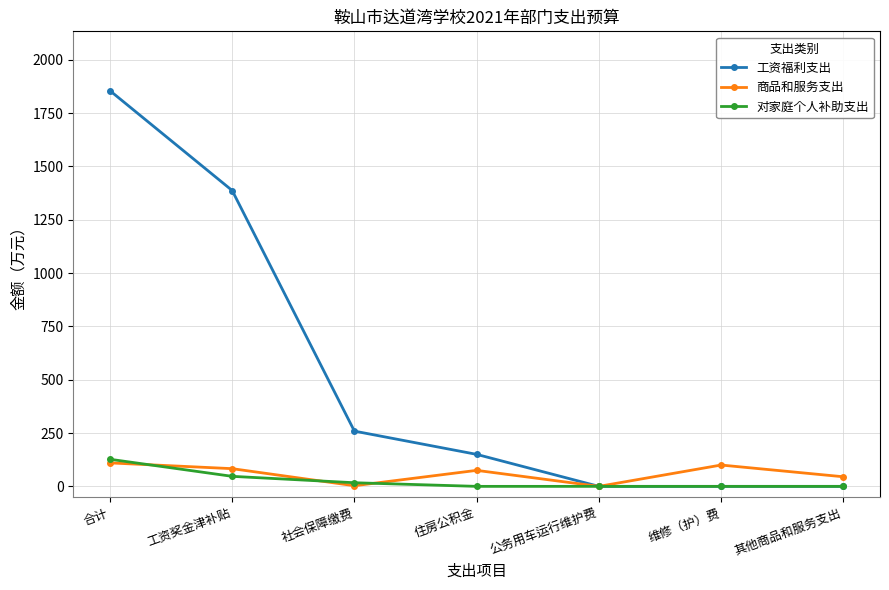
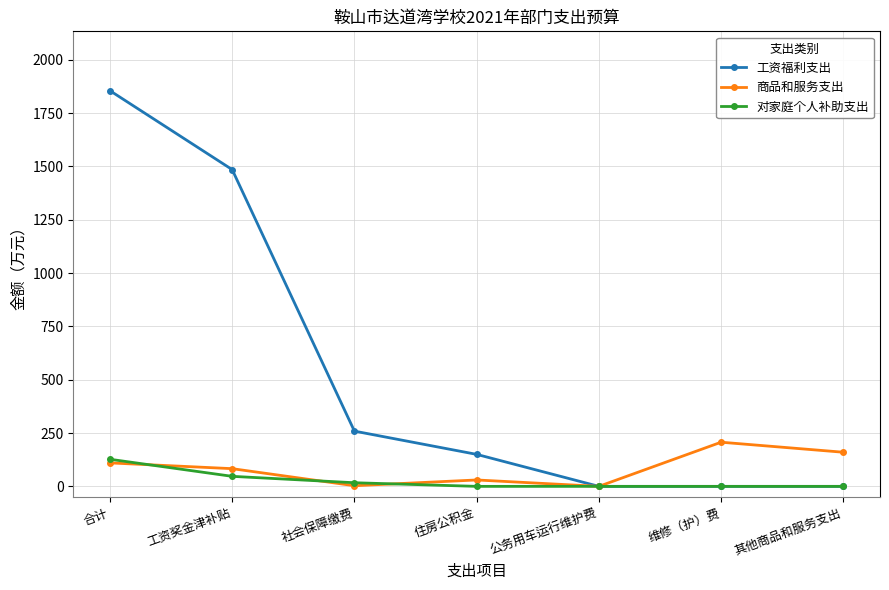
工资福利支出, 工资奖金津补贴: 1390 -> 1490
商品和服务支出, 住房公积金: 80 -> 30
商品和服务支出, 维修（护）费: 100 -> 210
商品和服务支出, 其他商品和服务支出: 50 -> 160
